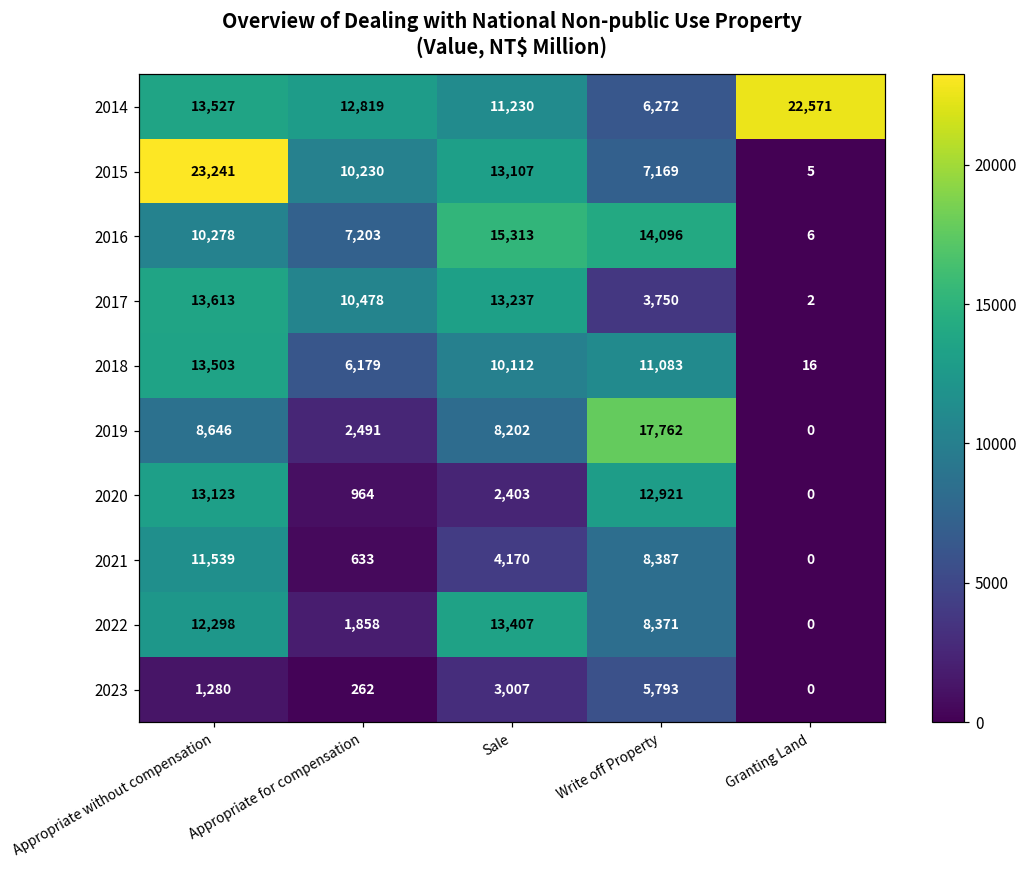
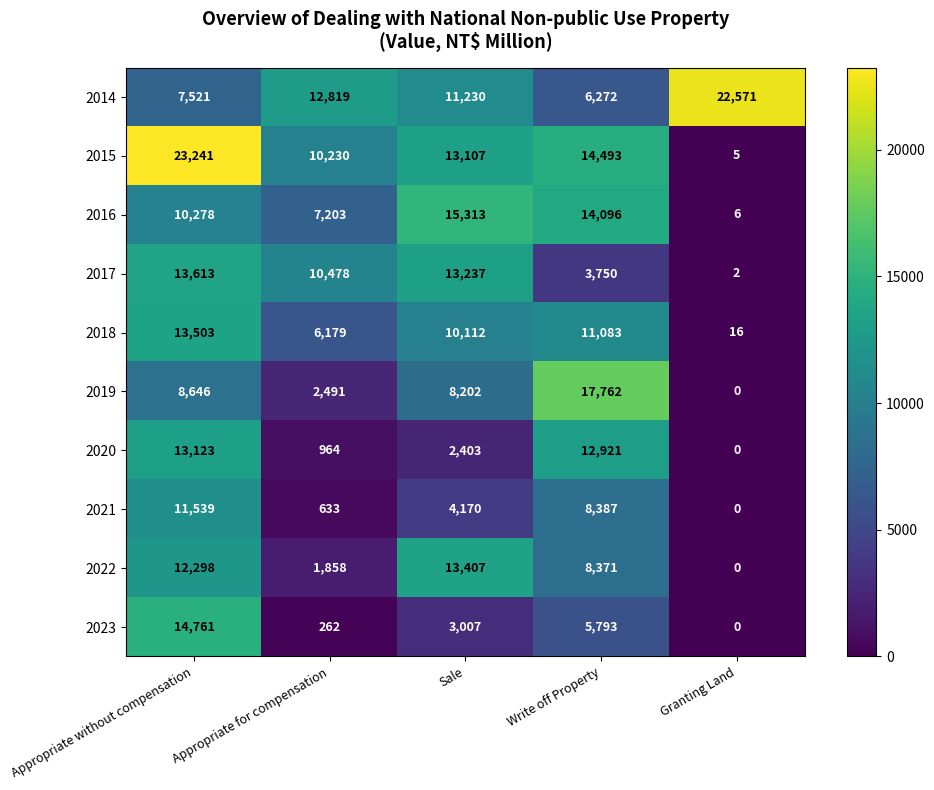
2014, Appropriate without compensation: 13,527 -> 7,521
2015, Write off Property: 7,169 -> 14,493
2023, Appropriate without compensation: 1,280 -> 14,761
